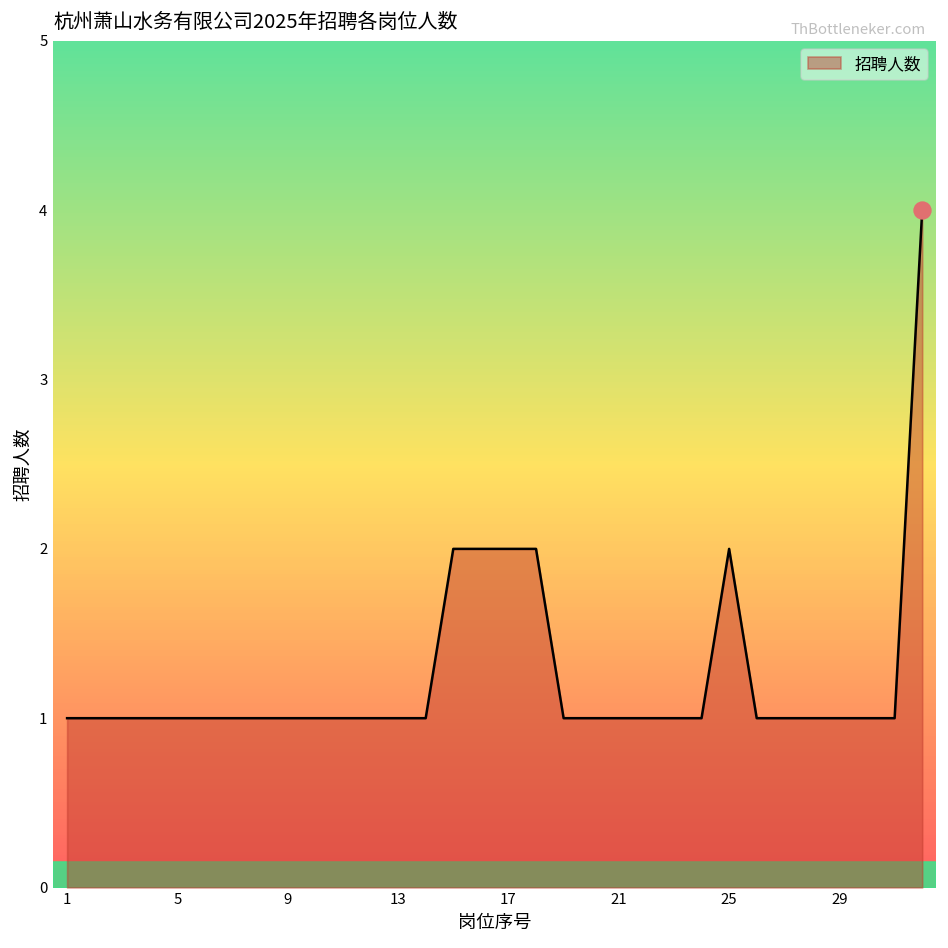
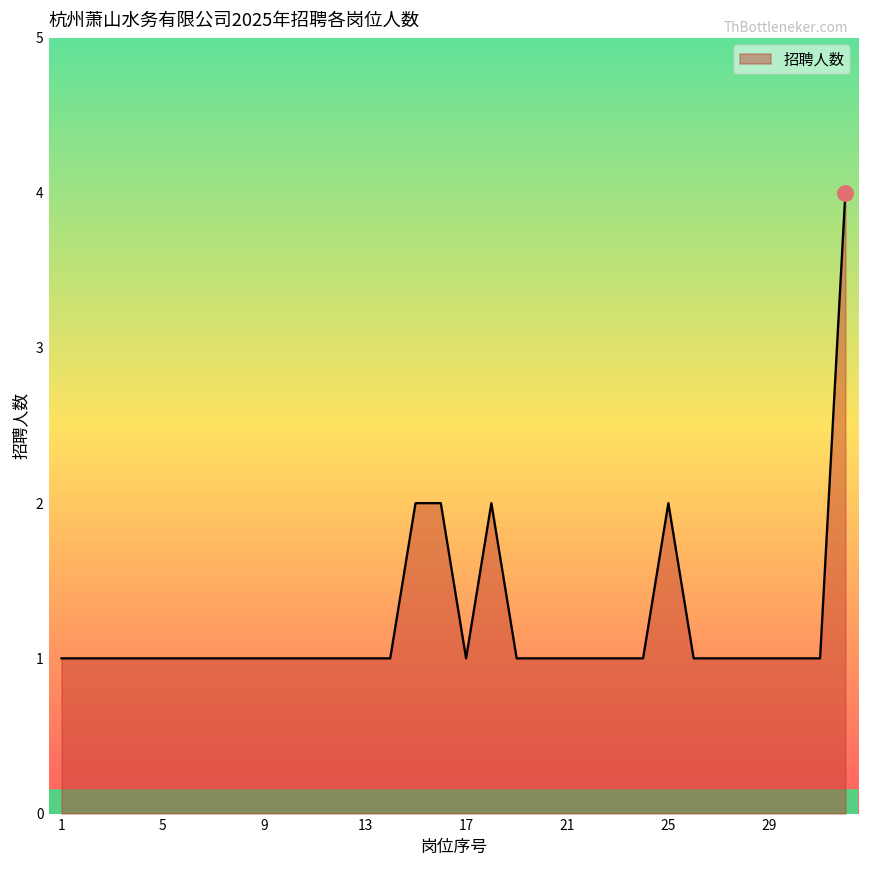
招聘人数, 17: 2 -> 1
